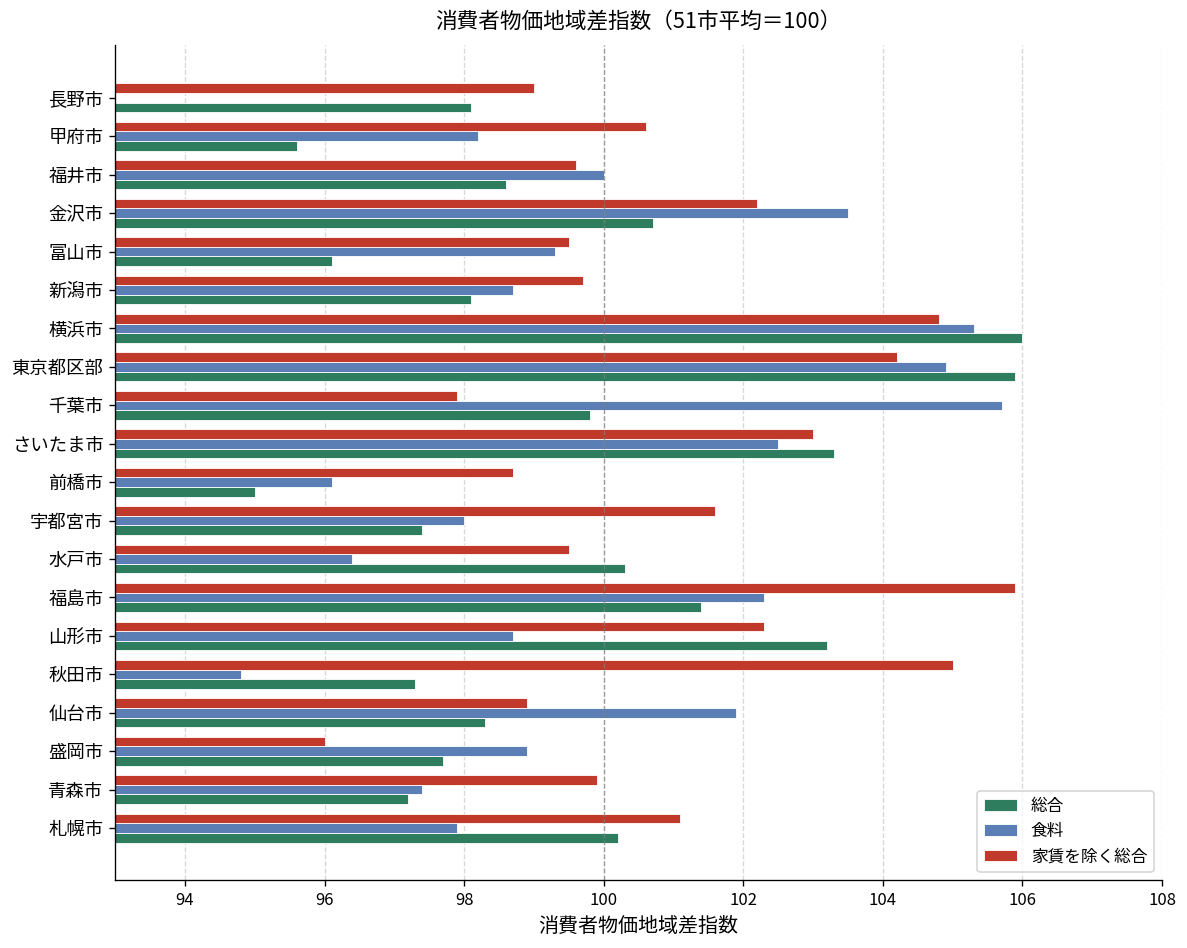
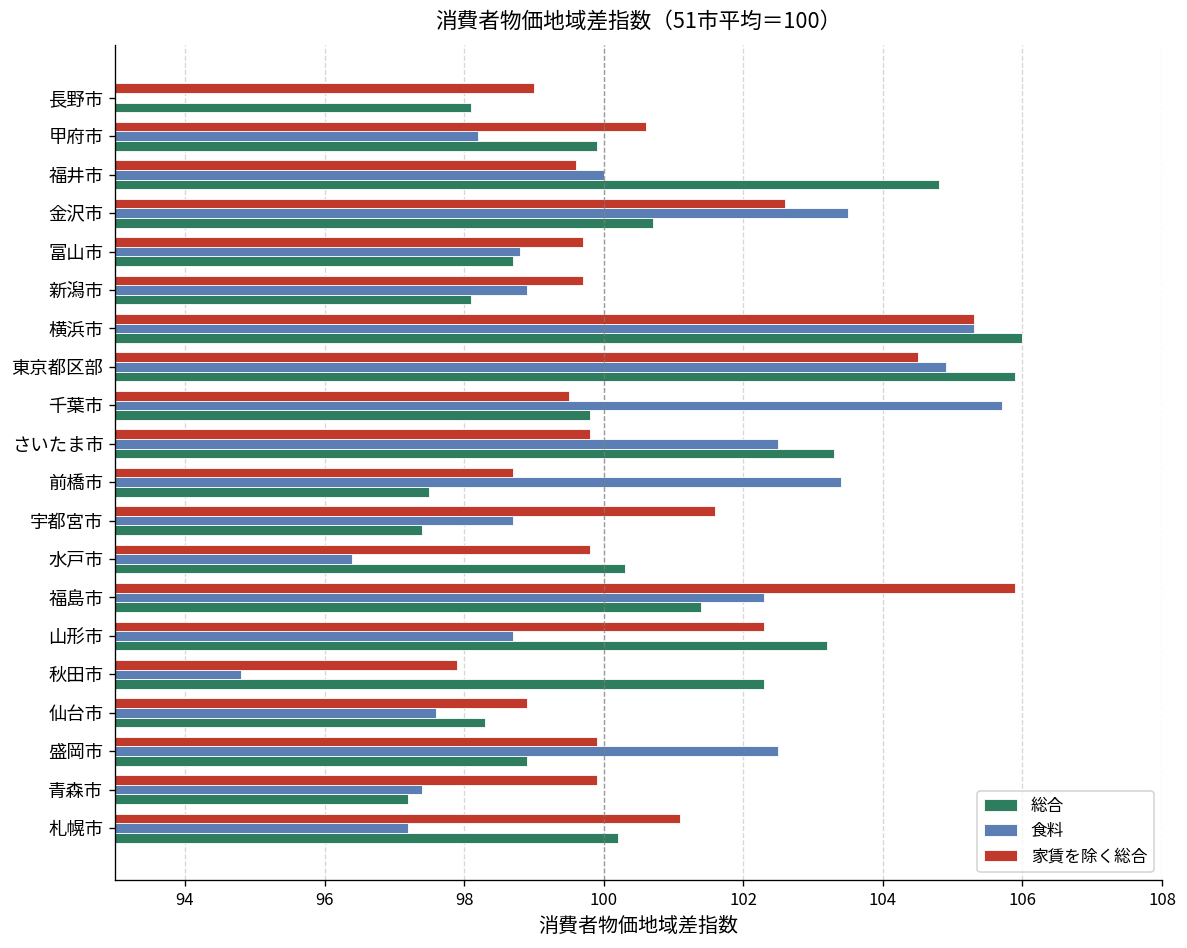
総合, 甲府市: 95.6 -> 99.9
総合, 福井市: 98.6 -> 104.8
家賃を除く総合, 金沢市: 102.2 -> 102.6
家賃を除く総合, 富山市: 99.5 -> 99.7
食料, 富山市: 99.3 -> 98.8
総合, 富山市: 96.1 -> 98.7
食料, 新潟市: 98.7 -> 98.9
家賃を除く総合, 横浜市: 104.8 -> 105.3
家賃を除く総合, 東京都区部: 104.2 -> 104.5
家賃を除く総合, 千葉市: 97.9 -> 99.5
家賃を除く総合, さいたま市: 103.0 -> 99.8
食料, 前橋市: 96.1 -> 103.4
総合, 前橋市: 95.0 -> 97.5
食料, 宇都宮市: 98.0 -> 98.7
家賃を除く総合, 水戸市: 99.5 -> 99.8
家賃を除く総合, 秋田市: 105.0 -> 97.9
総合, 秋田市: 97.3 -> 102.3
食料, 仙台市: 101.9 -> 97.6
家賃を除く総合, 盛岡市: 96.0 -> 99.9
食料, 盛岡市: 98.9 -> 102.5
総合, 盛岡市: 97.7 -> 98.9
食料, 札幌市: 97.9 -> 97.2
